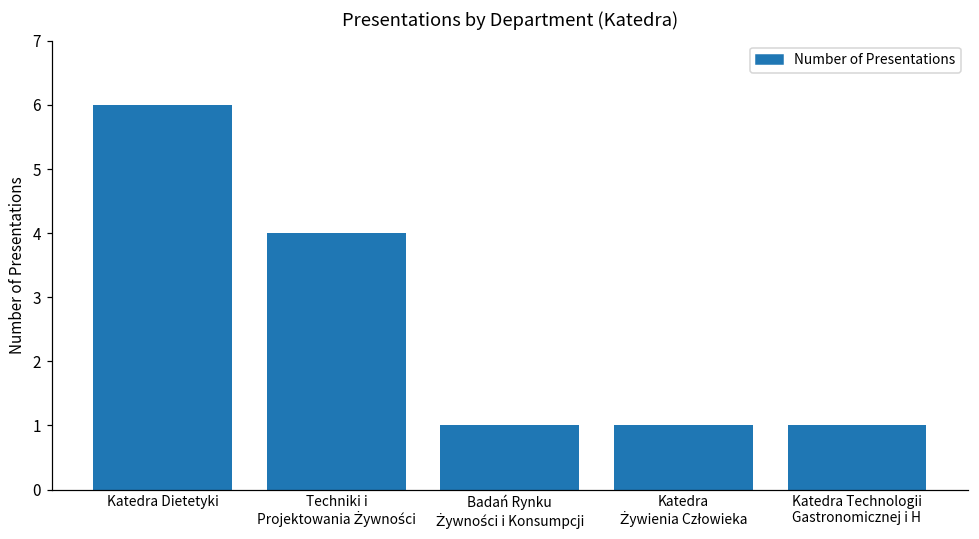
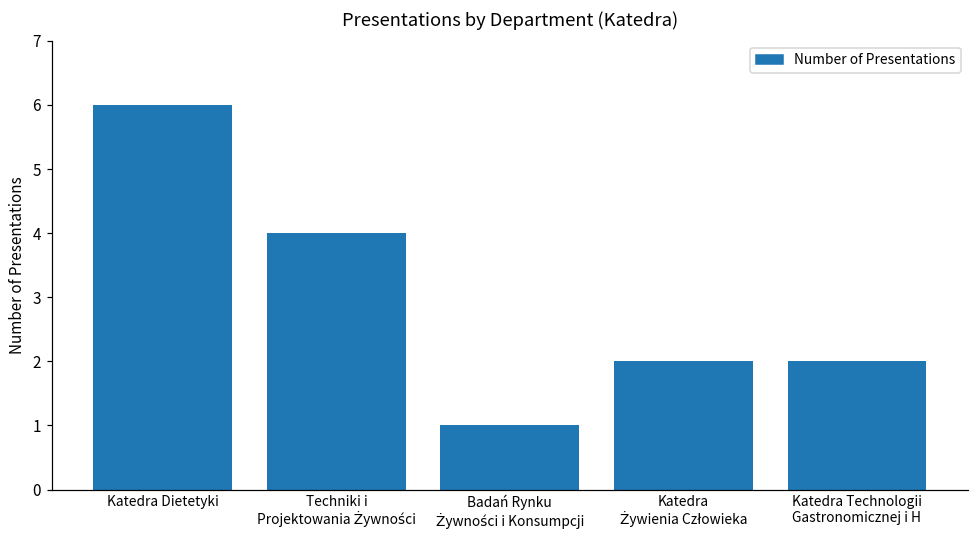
Katedra Żywienia Człowieka: 1 -> 2
Katedra Technologii Gastronomicznej i H: 1 -> 2
